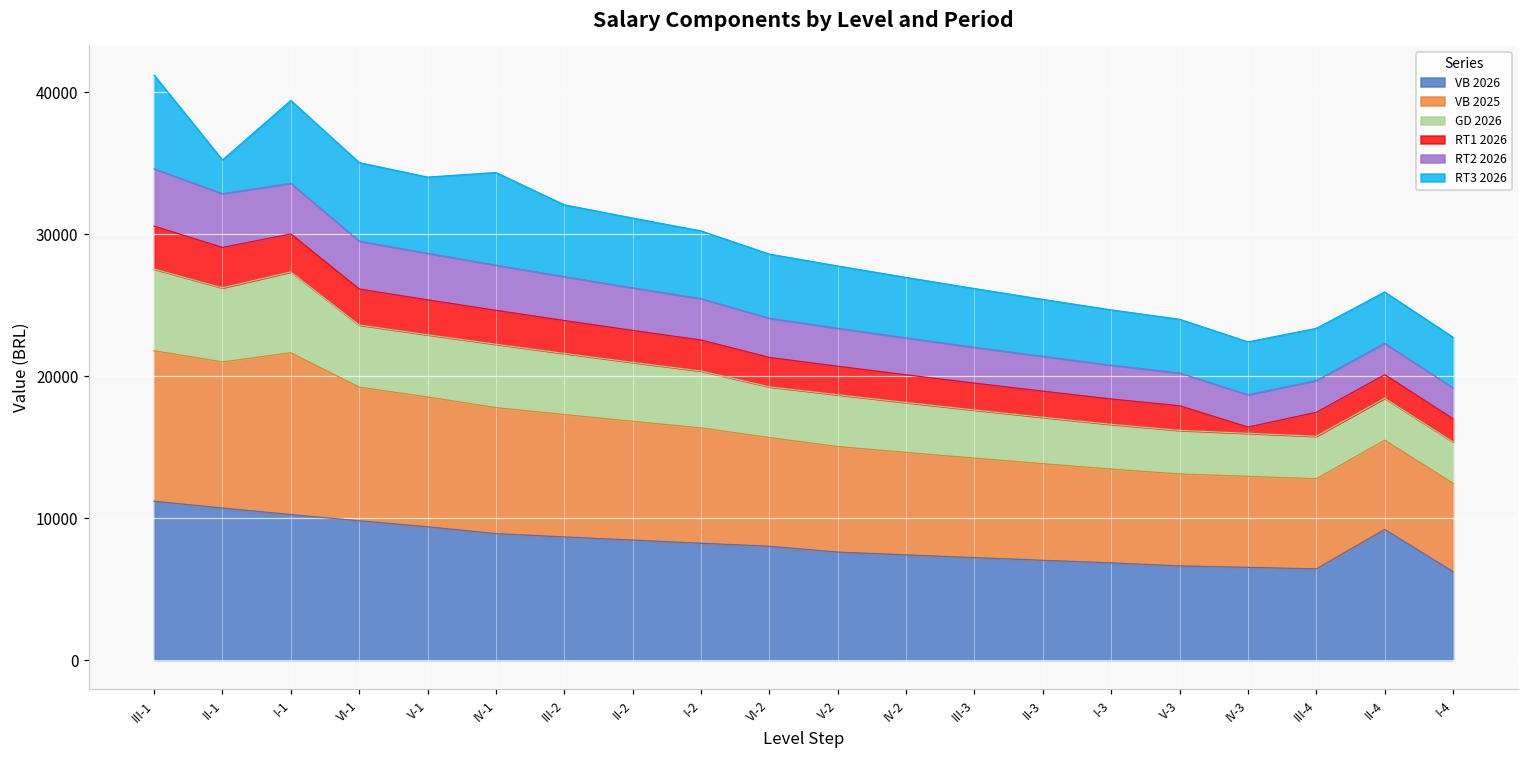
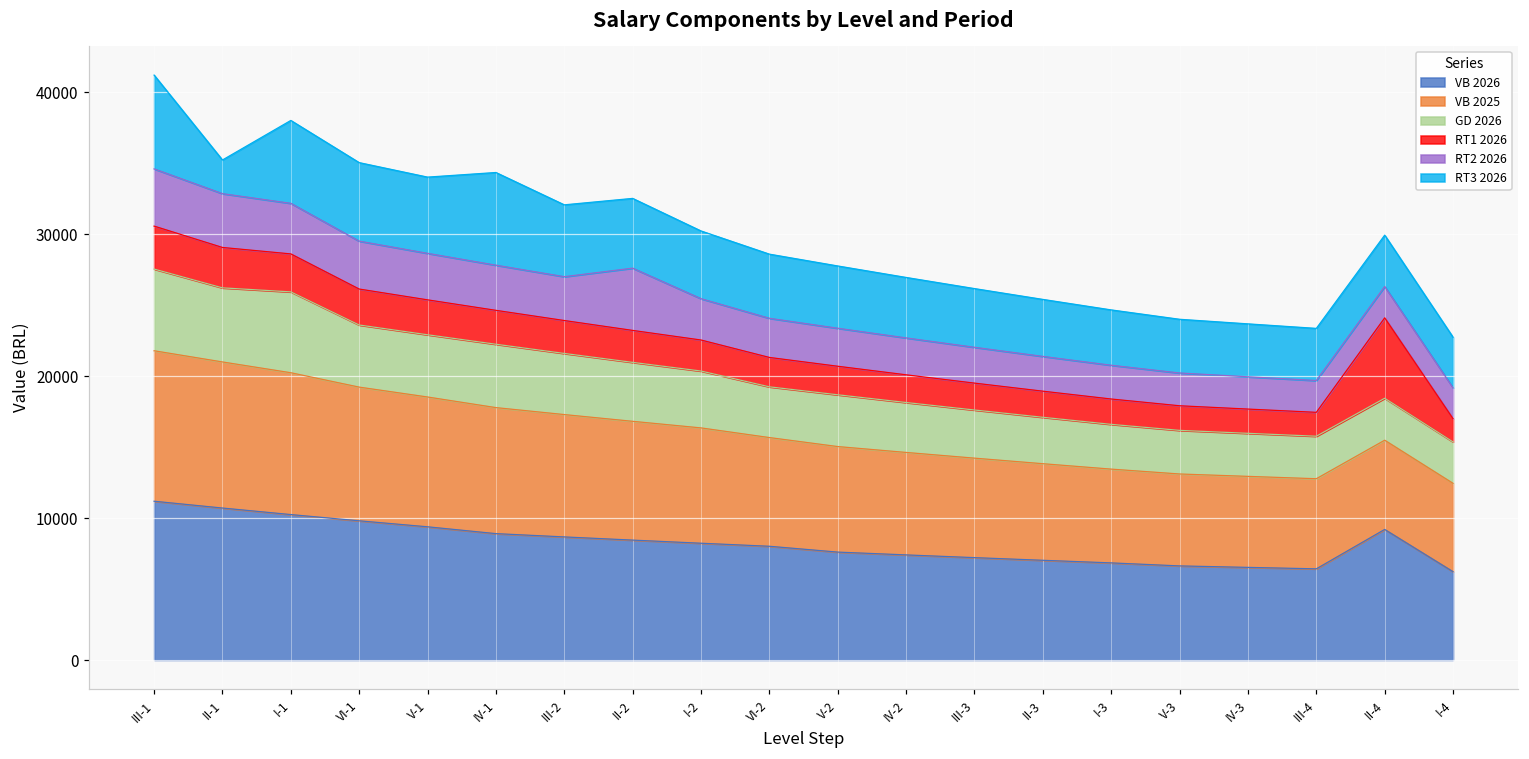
VB 2025, I-1: 11400 -> 10000
RT2 2026, II-2: 3000 -> 4400
RT1 2026, IV-3: 400 -> 1700
RT1 2026, II-4: 1700 -> 5700
